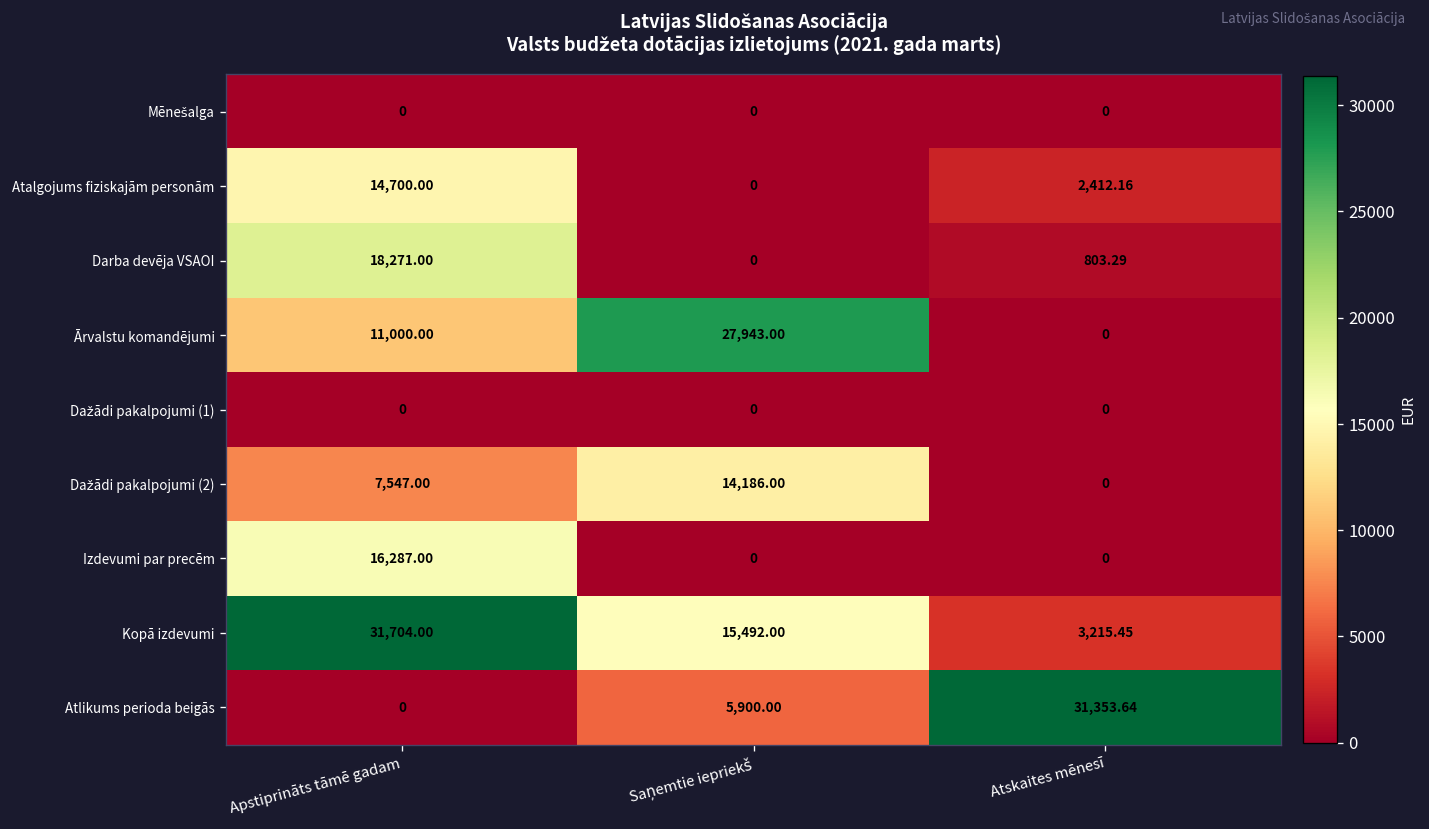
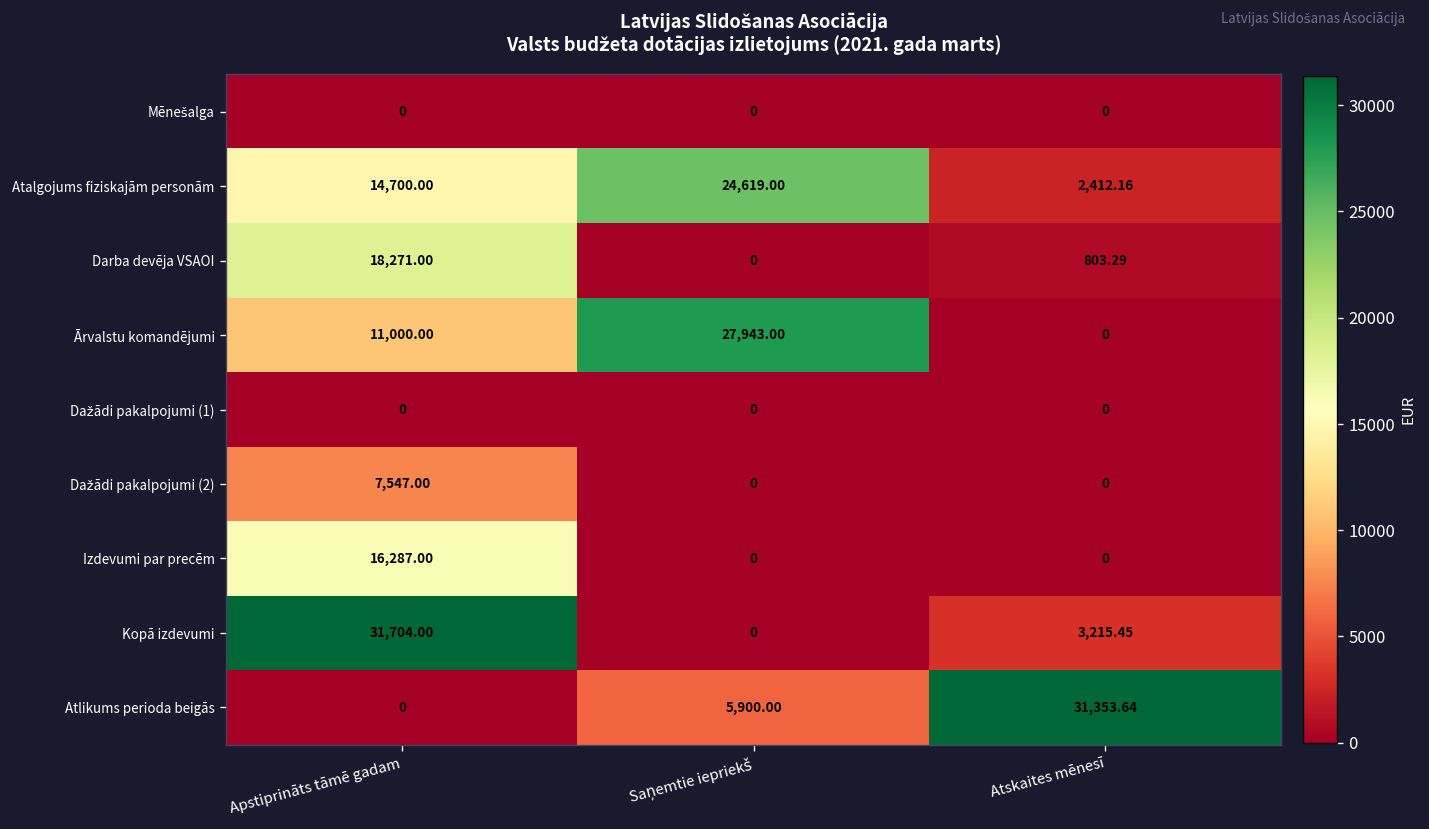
Atalgojums fiziskajām personām, Saņemtie iepriekš: 0 -> 24,619.00
Dažādi pakalpojumi (2), Saņemtie iepriekš: 14,186.00 -> 0
Kopā izdevumi, Saņemtie iepriekš: 15,492.00 -> 0
